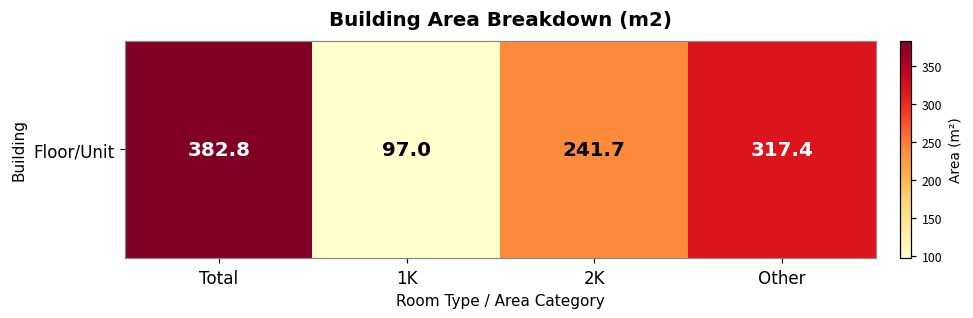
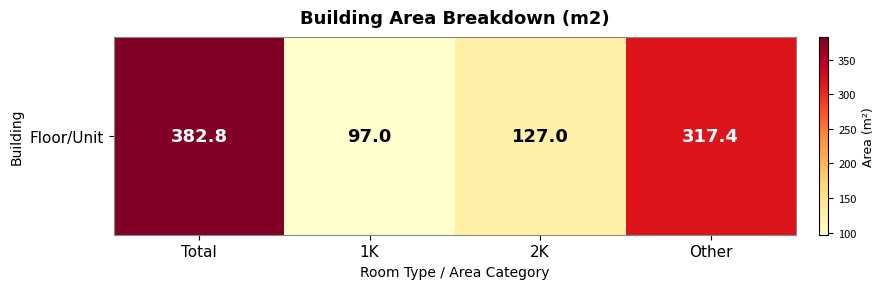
Floor/Unit, 2K: 241.7 -> 127.0
